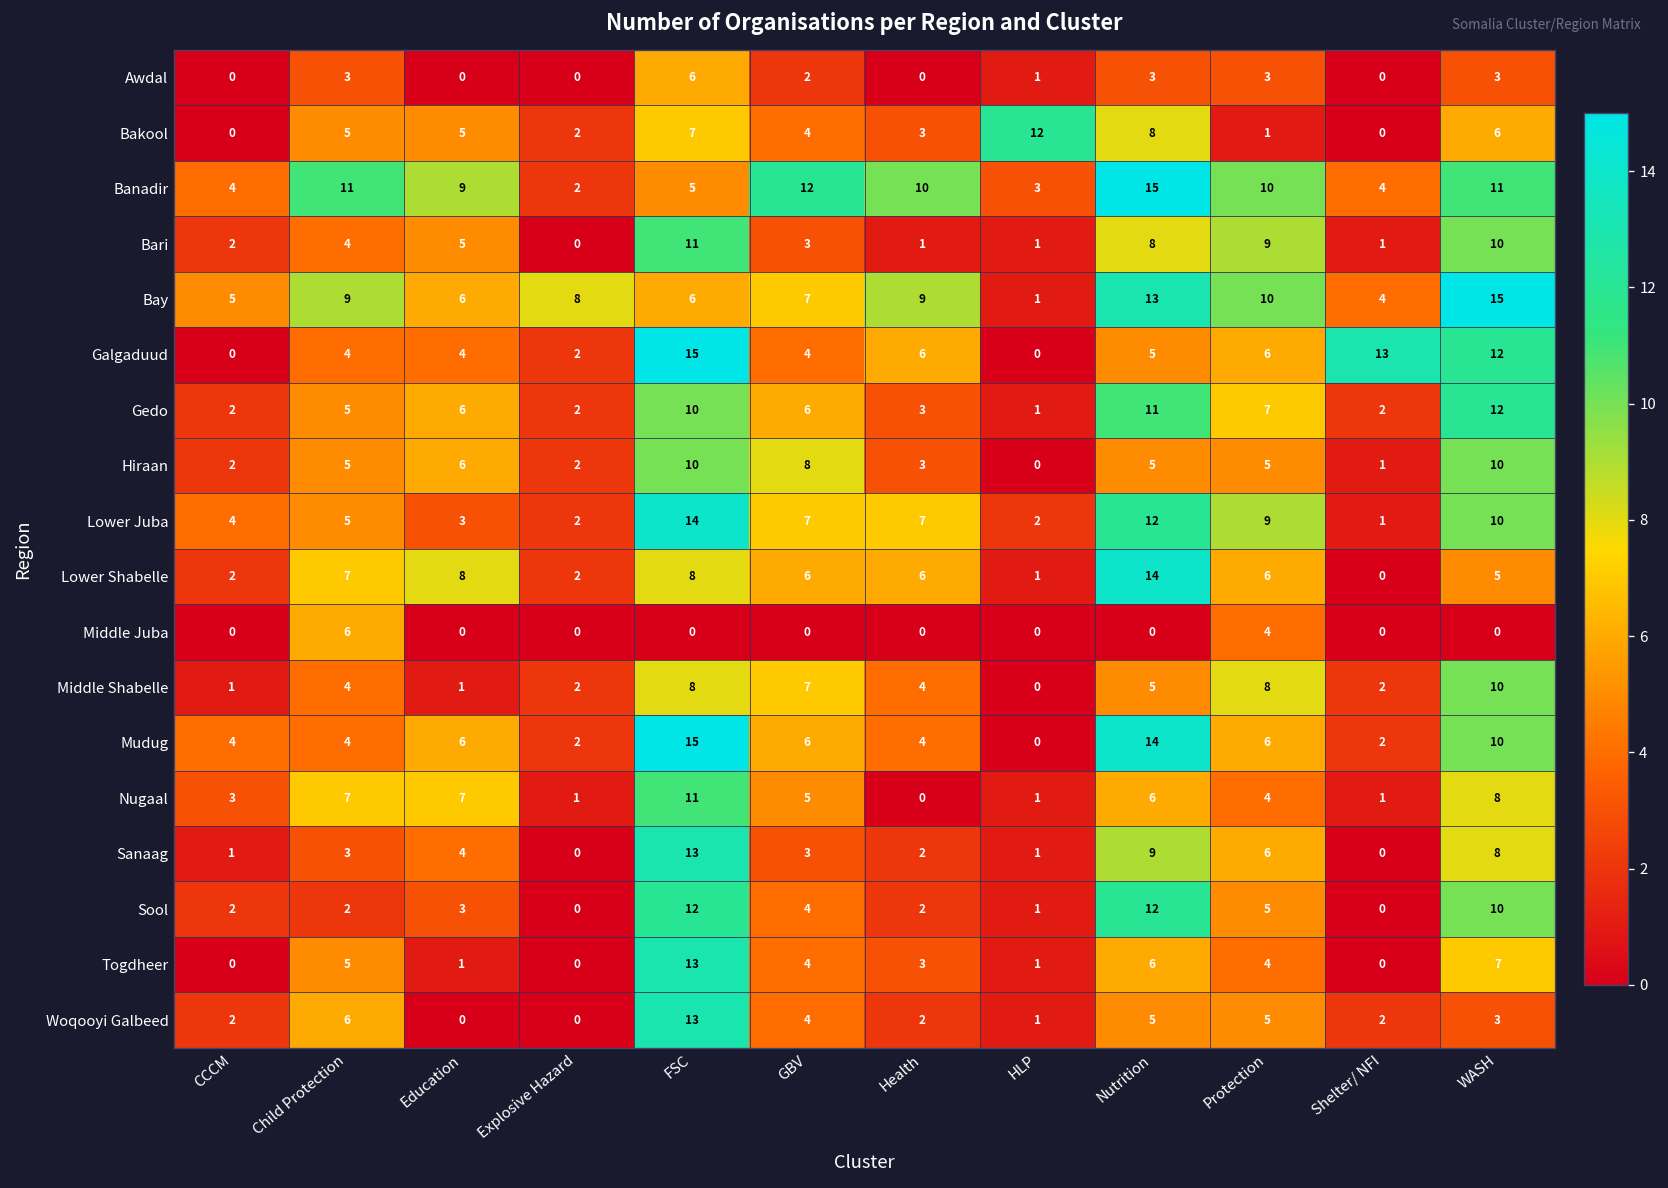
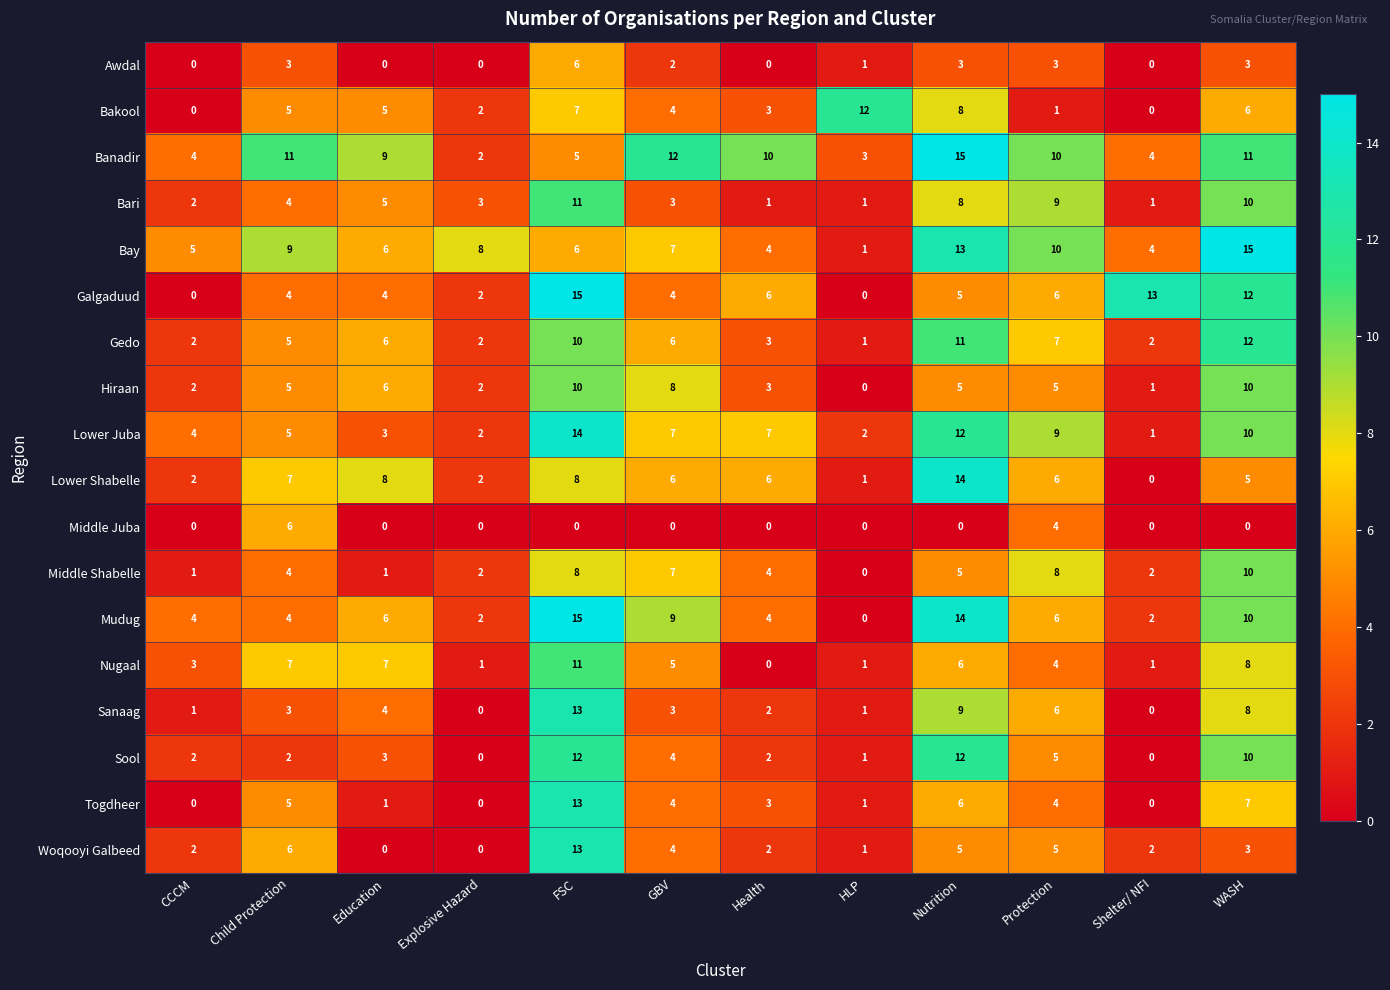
Bari, Explosive Hazard: 0 -> 3
Bay, Health: 9 -> 4
Mudug, GBV: 6 -> 9
